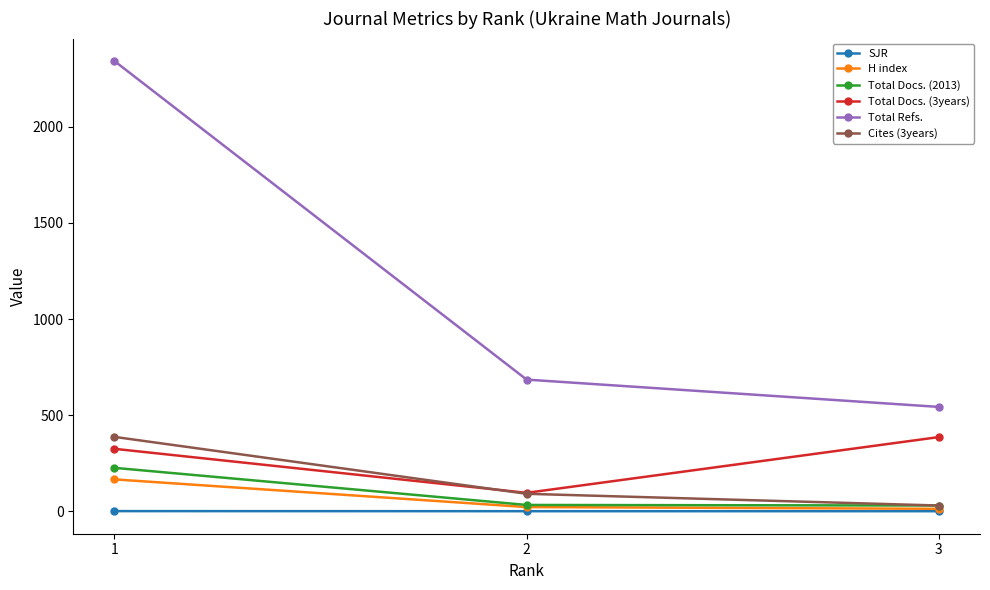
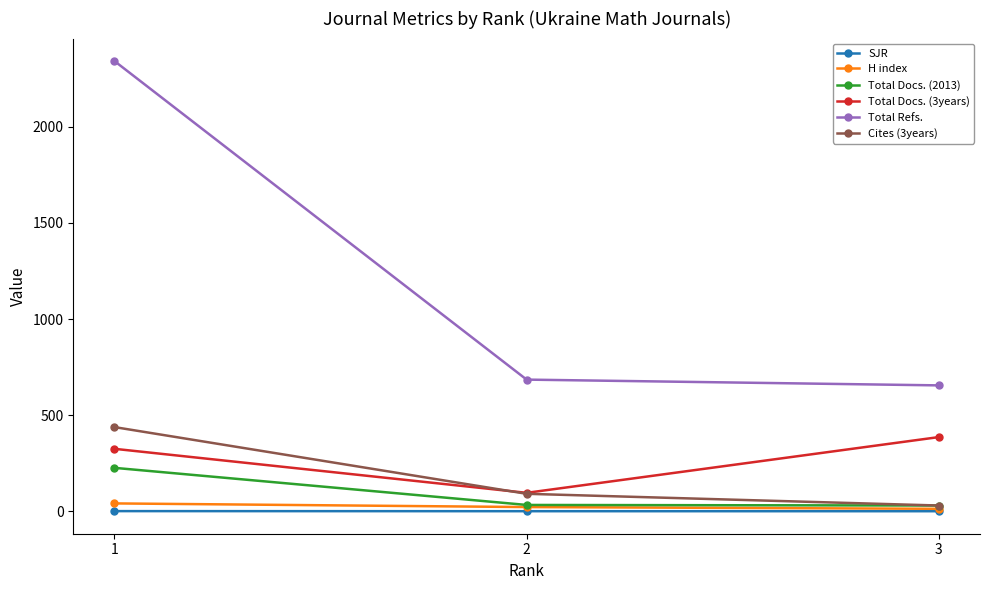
H index, 1: 170 -> 40
Cites (3years), 1: 390 -> 440
Total Refs., 3: 540 -> 660
